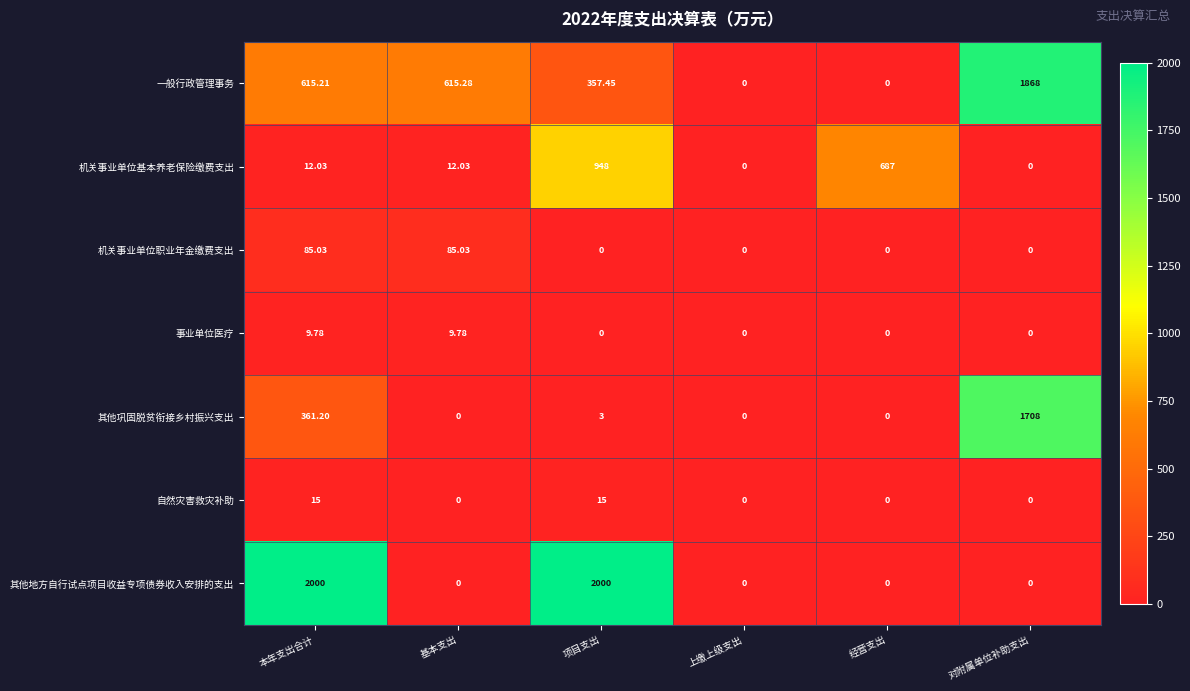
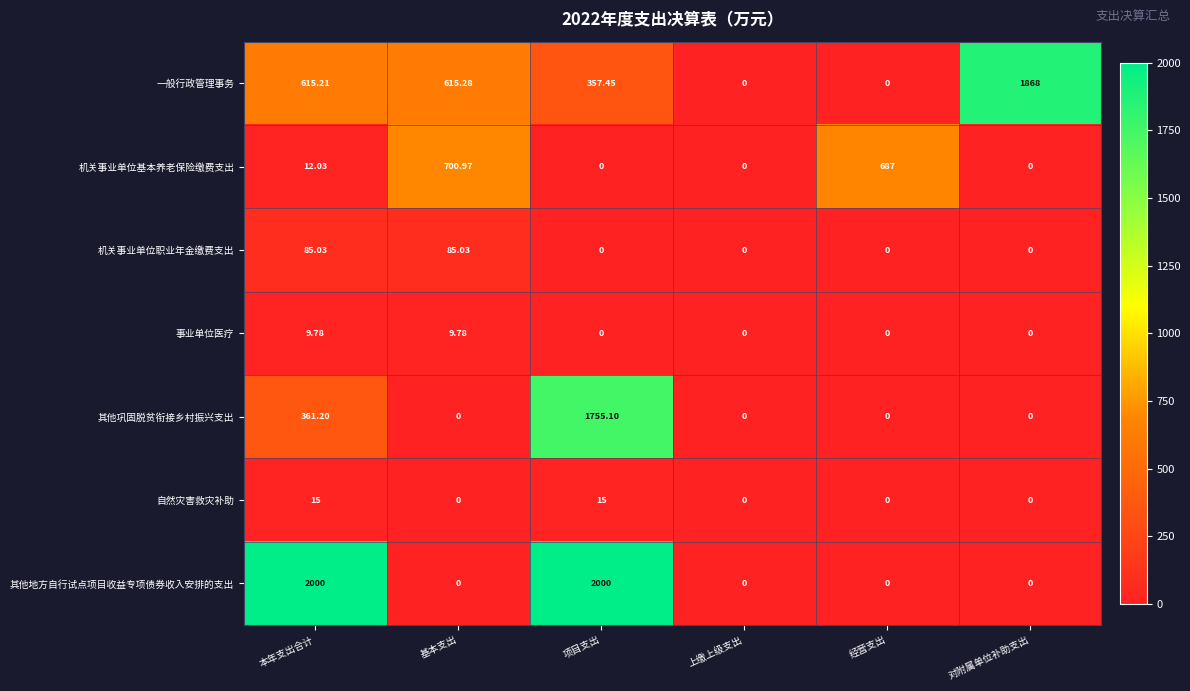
机关事业单位基本养老保险缴费支出, 基本支出: 12.03 -> 700.97
机关事业单位基本养老保险缴费支出, 项目支出: 948 -> 0
其他巩固脱贫衔接乡村振兴支出, 项目支出: 3 -> 1755.10
其他巩固脱贫衔接乡村振兴支出, 对附属单位补助支出: 1708 -> 0
